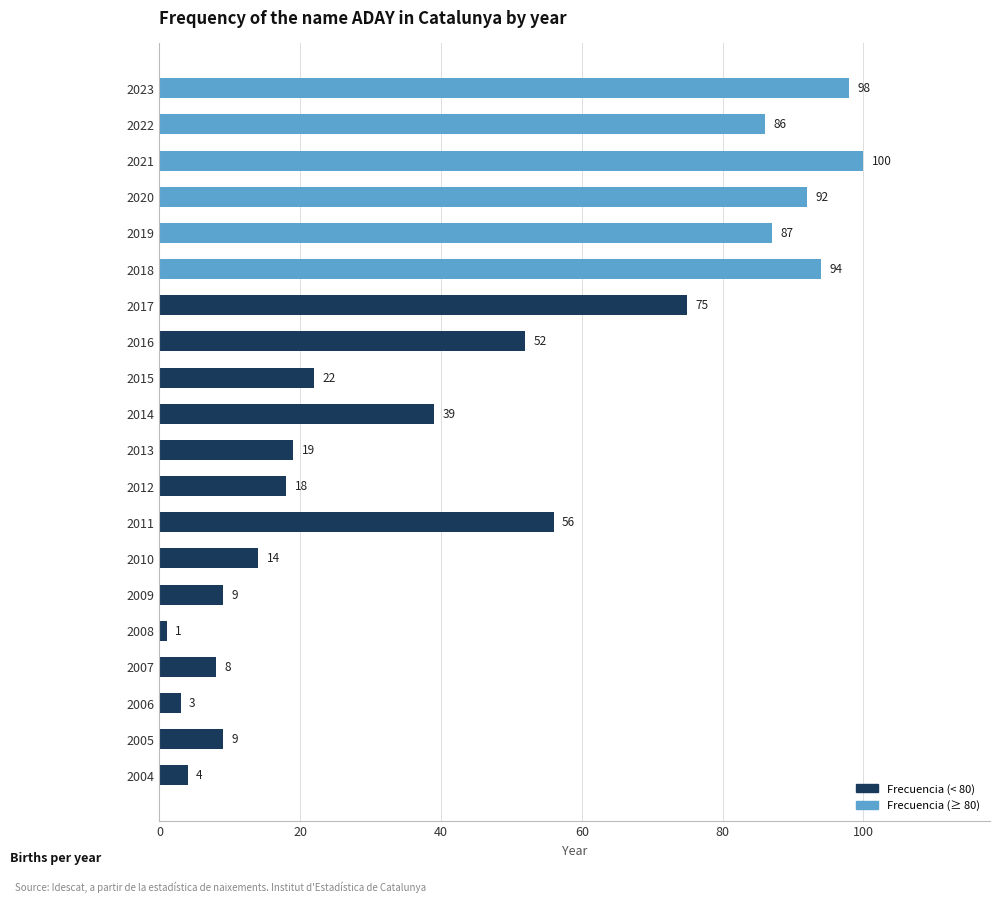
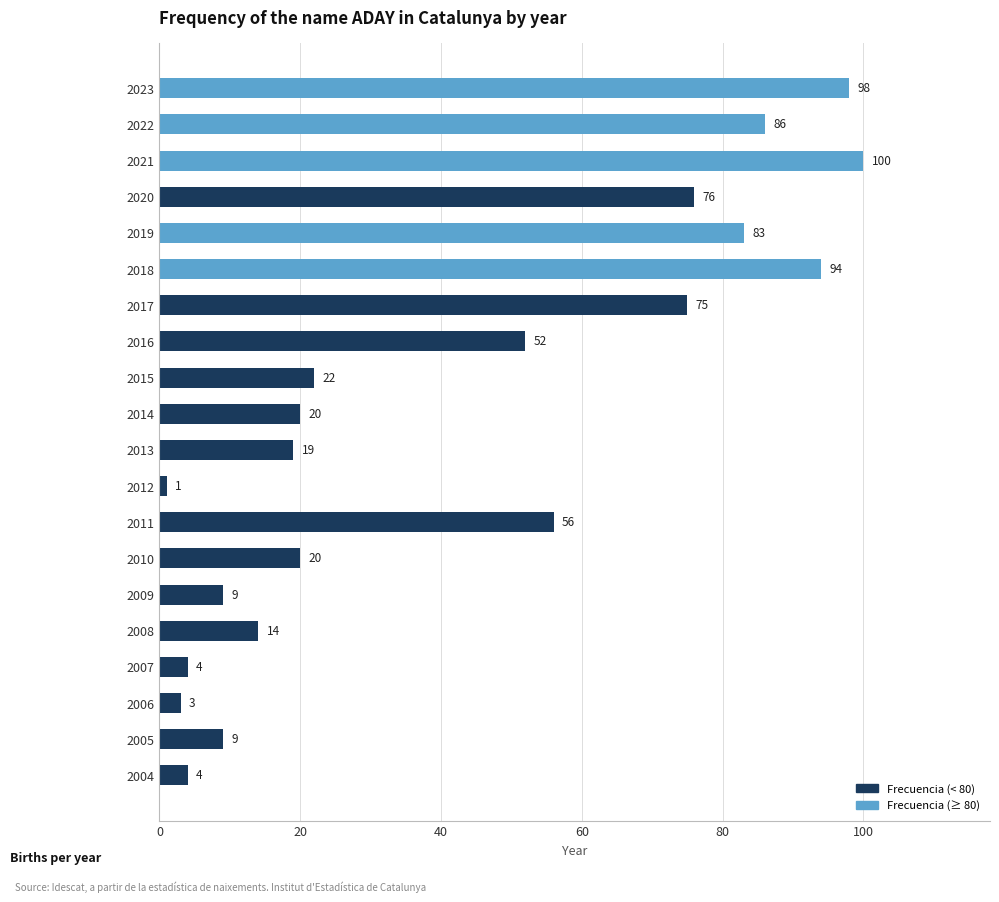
2020: 92 -> 76
2019: 87 -> 83
2014: 39 -> 20
2012: 18 -> 1
2010: 14 -> 20
2008: 1 -> 14
2007: 8 -> 4
